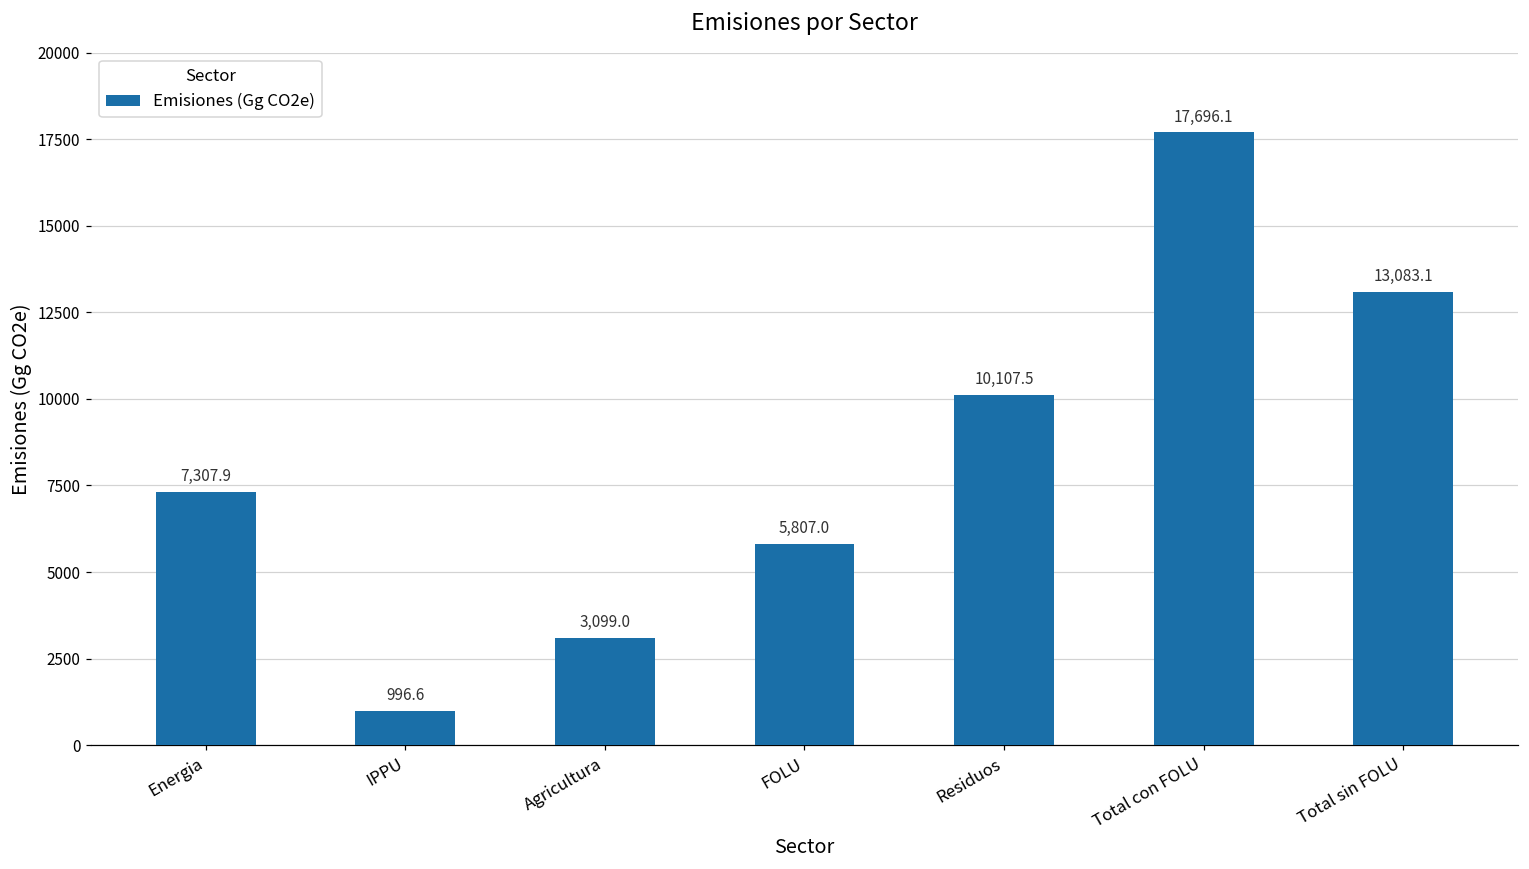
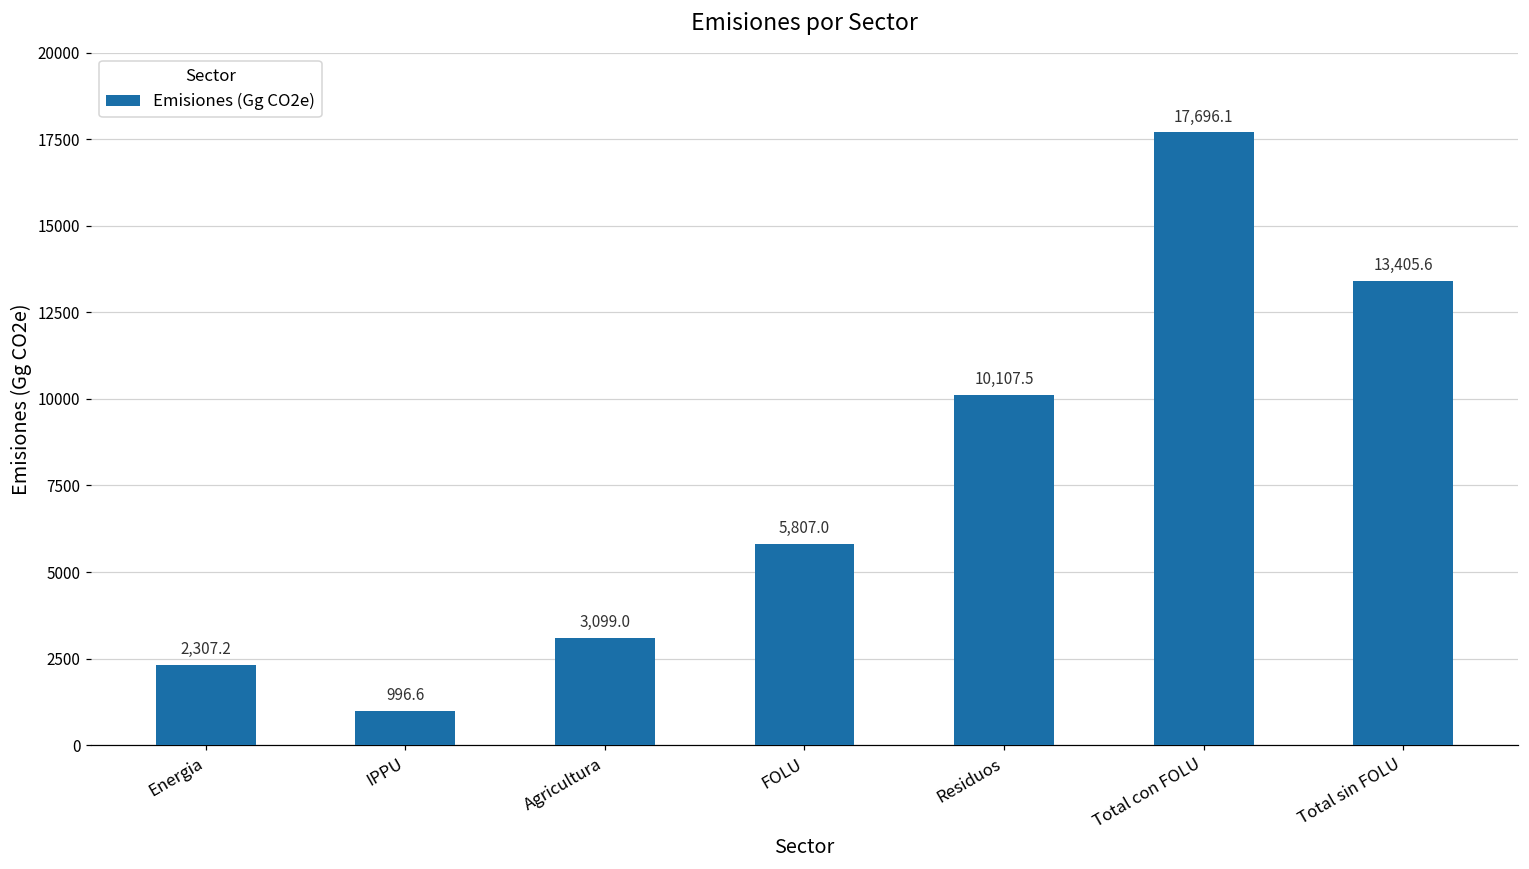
Energia: 7,307.9 -> 2,307.2
Total sin FOLU: 13,083.1 -> 13,405.6
